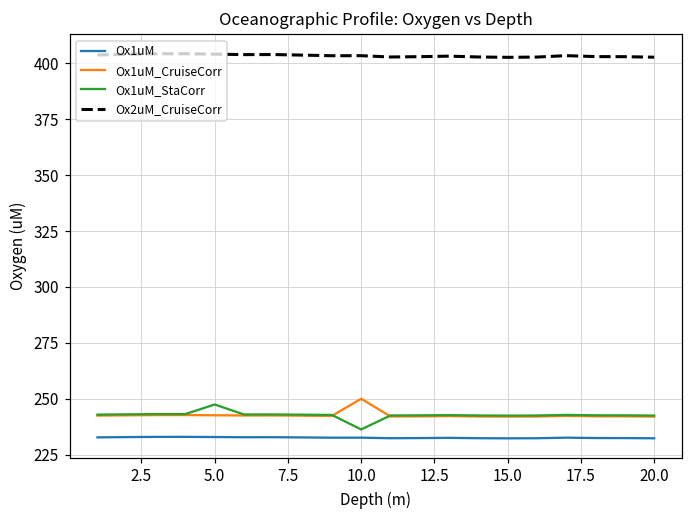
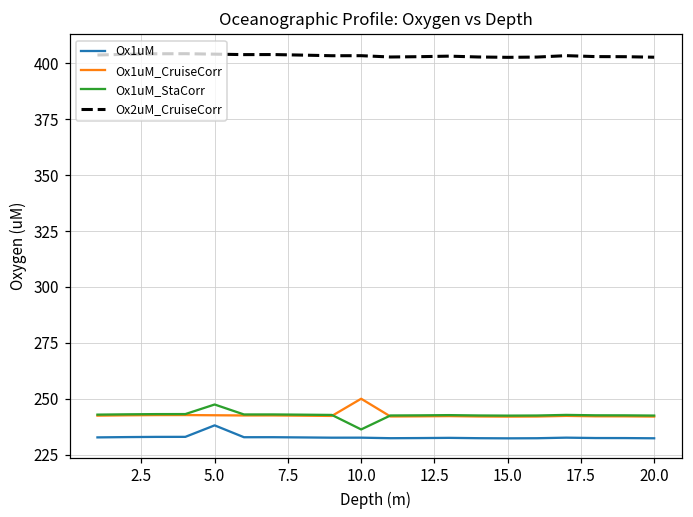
Ox1uM, 5.0: 233 -> 238
